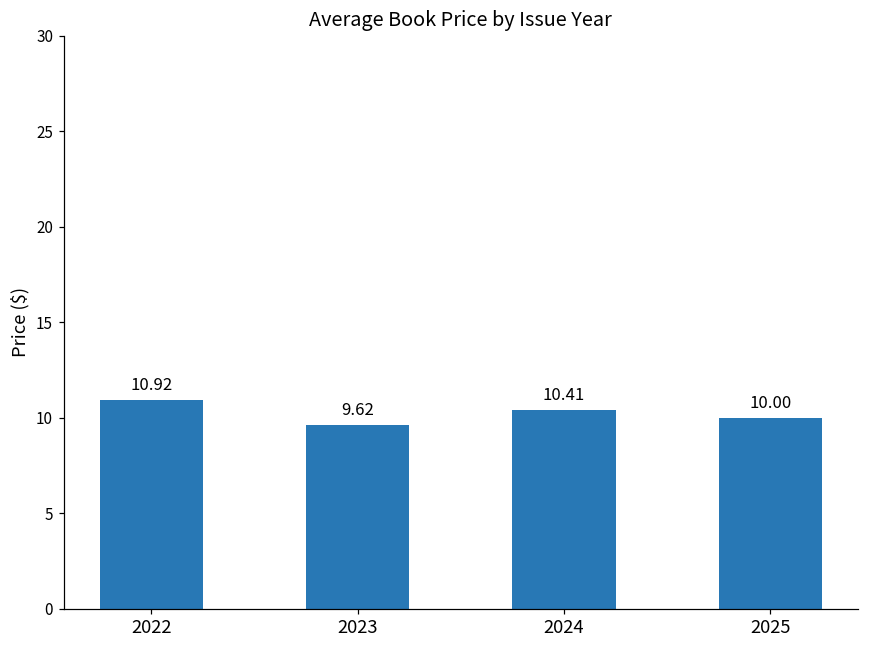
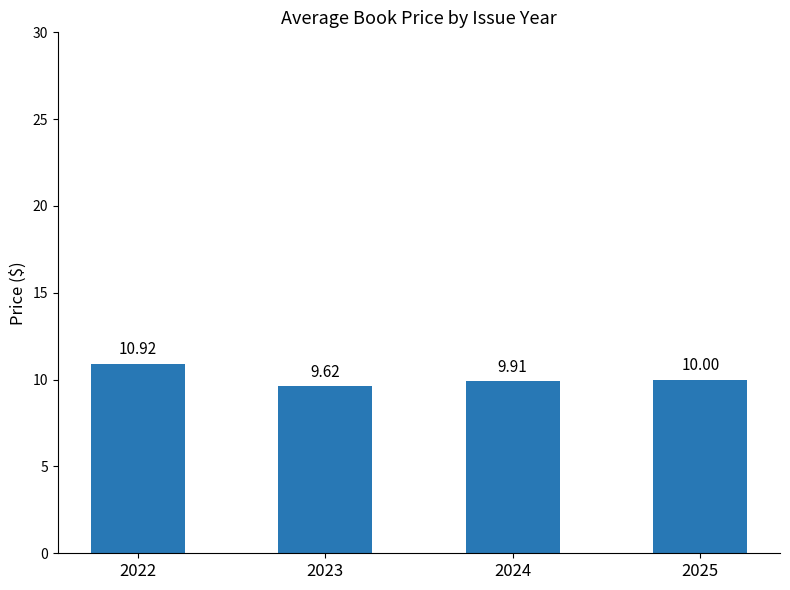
2024: 10.41 -> 9.91
